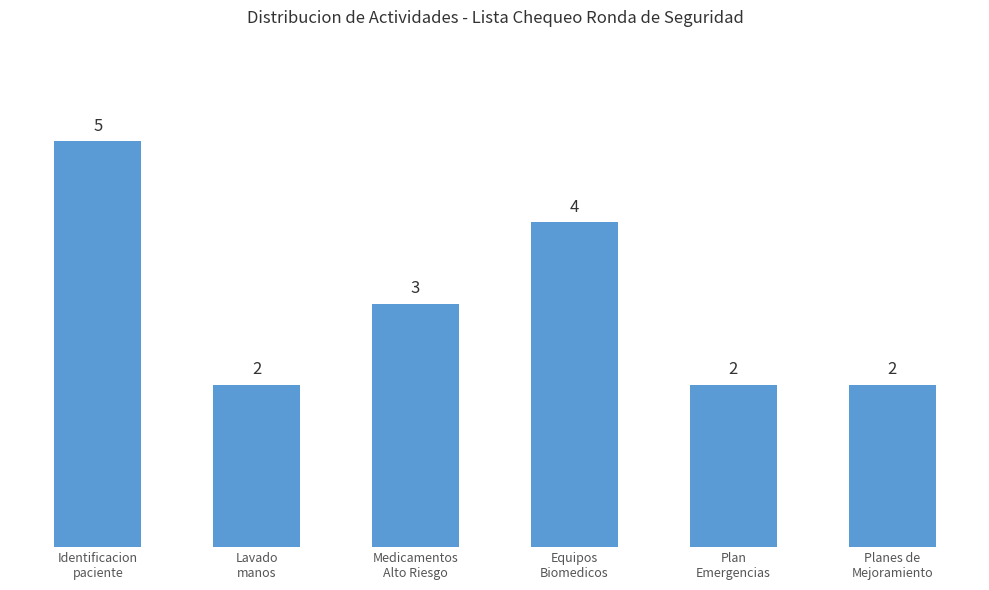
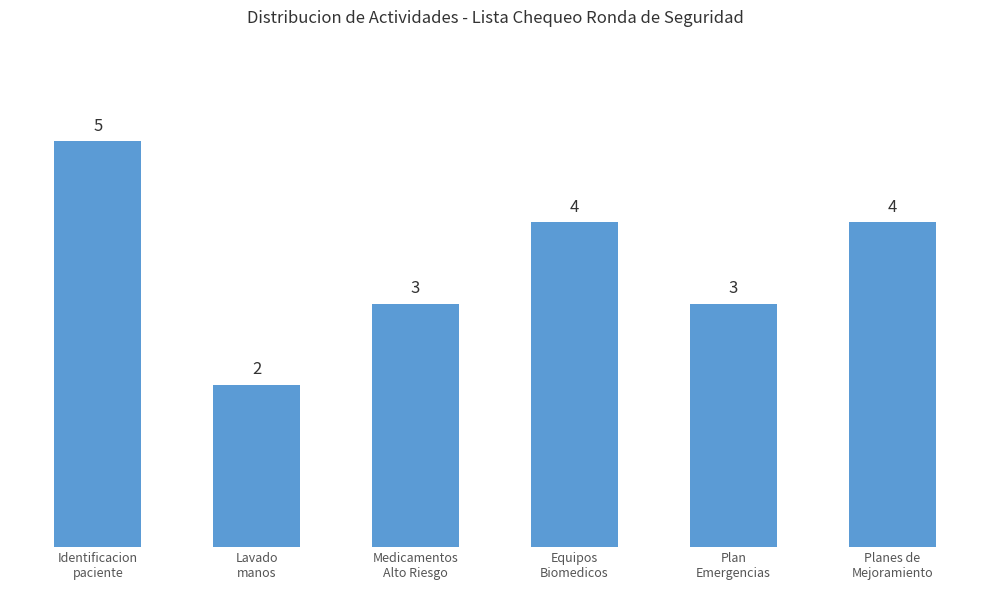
Plan Emergencias: 2 -> 3
Planes de Mejoramiento: 2 -> 4
